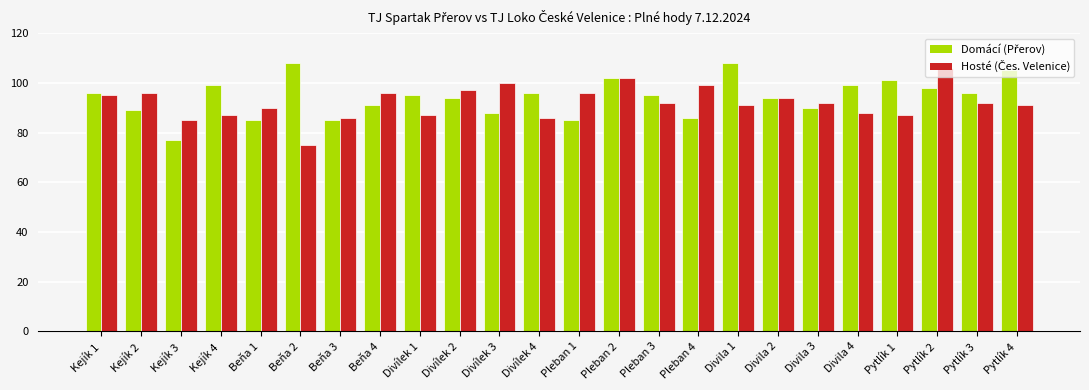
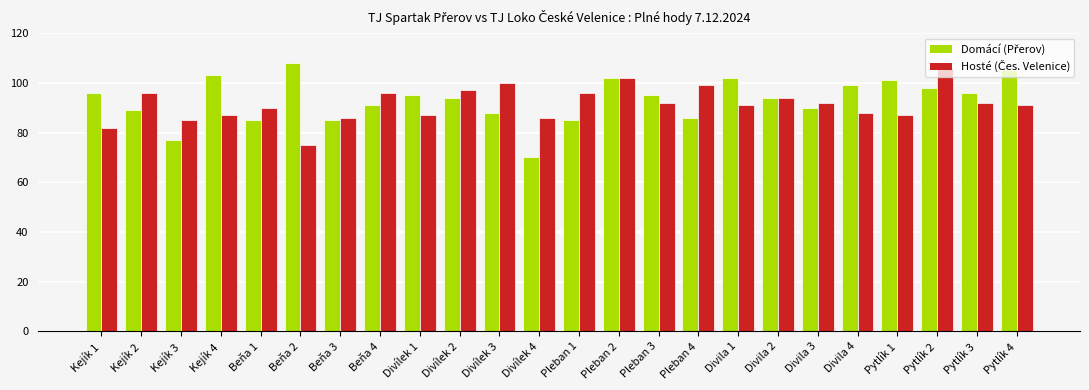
Hosté (Čes. Velenice), Kejík 1: 95 -> 82
Domácí (Přerov), Kejík 4: 99 -> 103
Domácí (Přerov), Divílek 4: 96 -> 70
Domácí (Přerov), Divila 1: 108 -> 102
